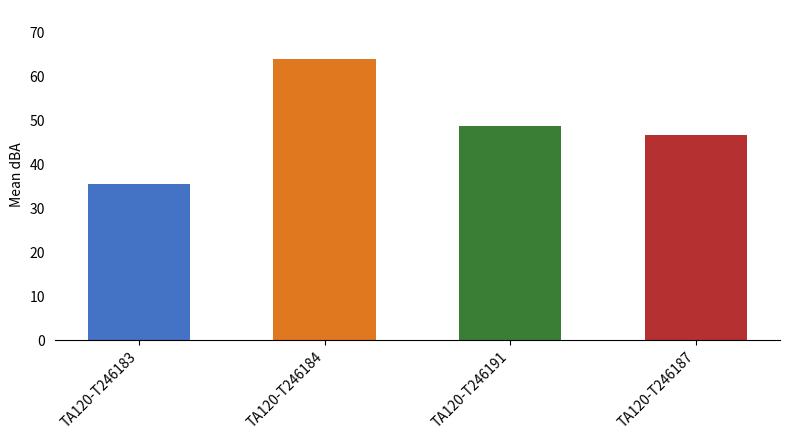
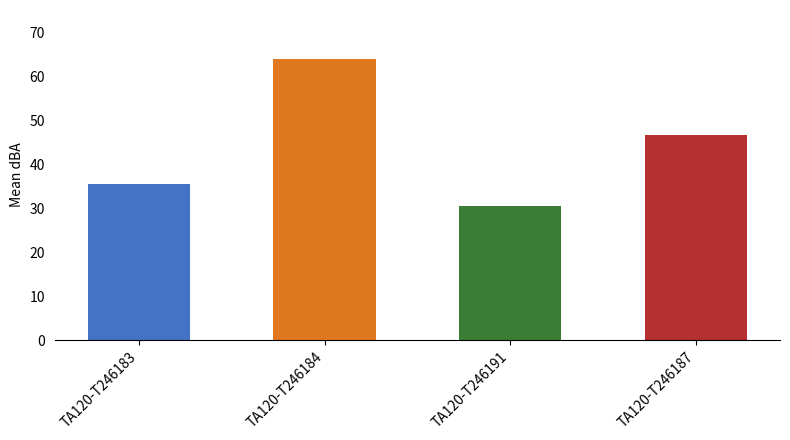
TA120-T246191: 49 -> 30
